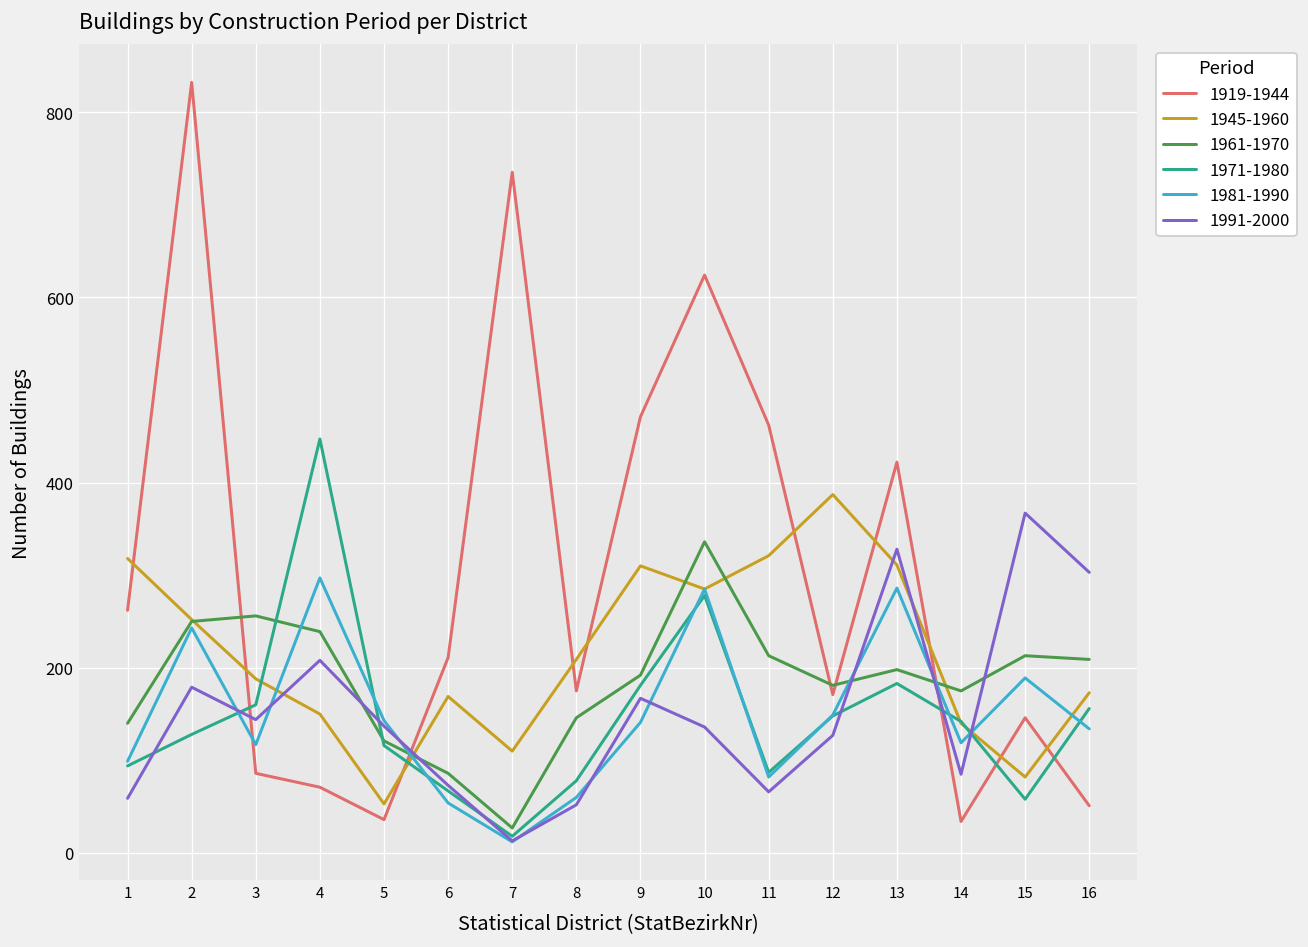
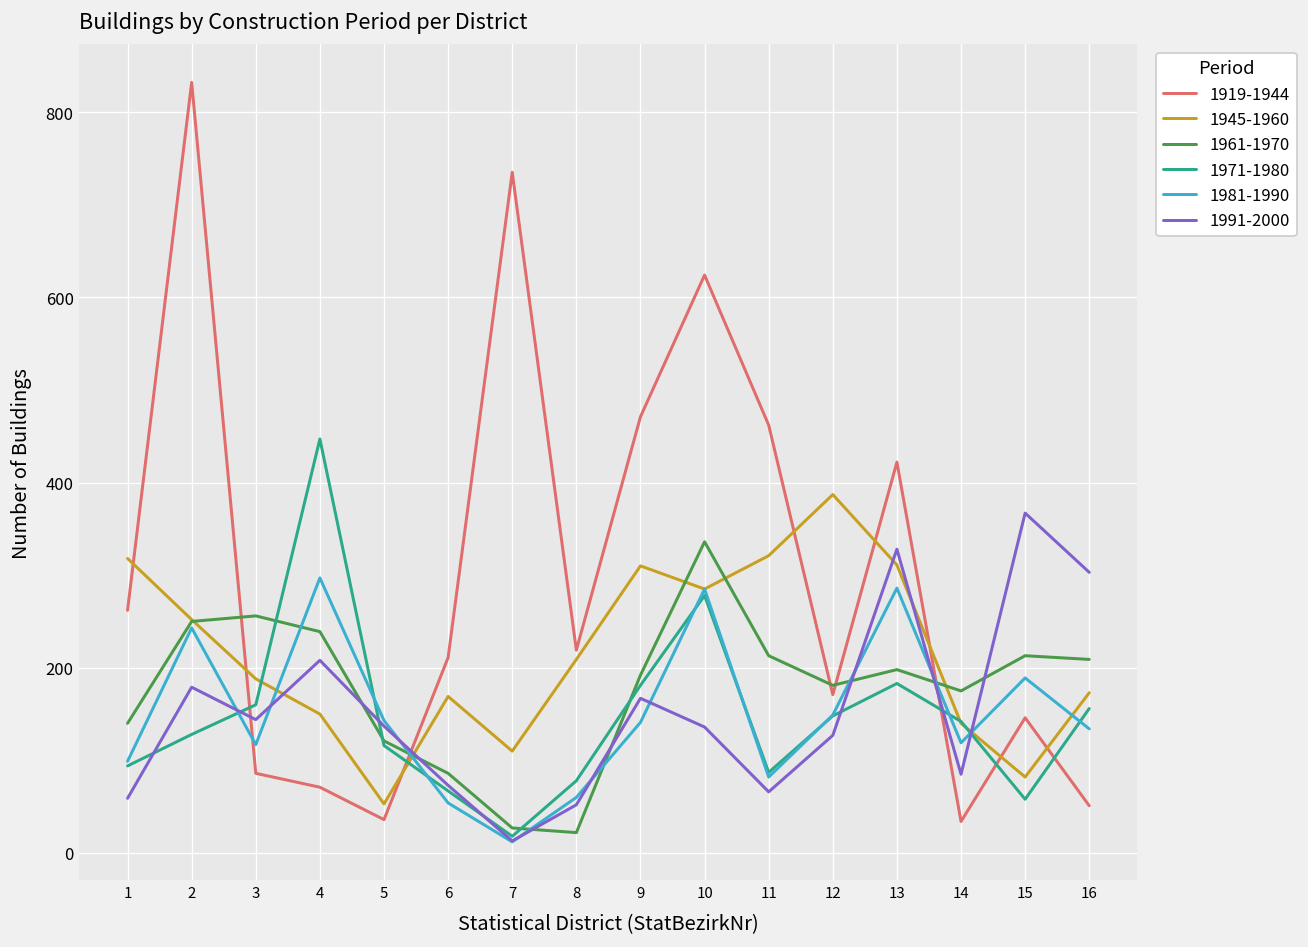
1919-1944, 8: 180 -> 220
1961-1970, 8: 150 -> 20
